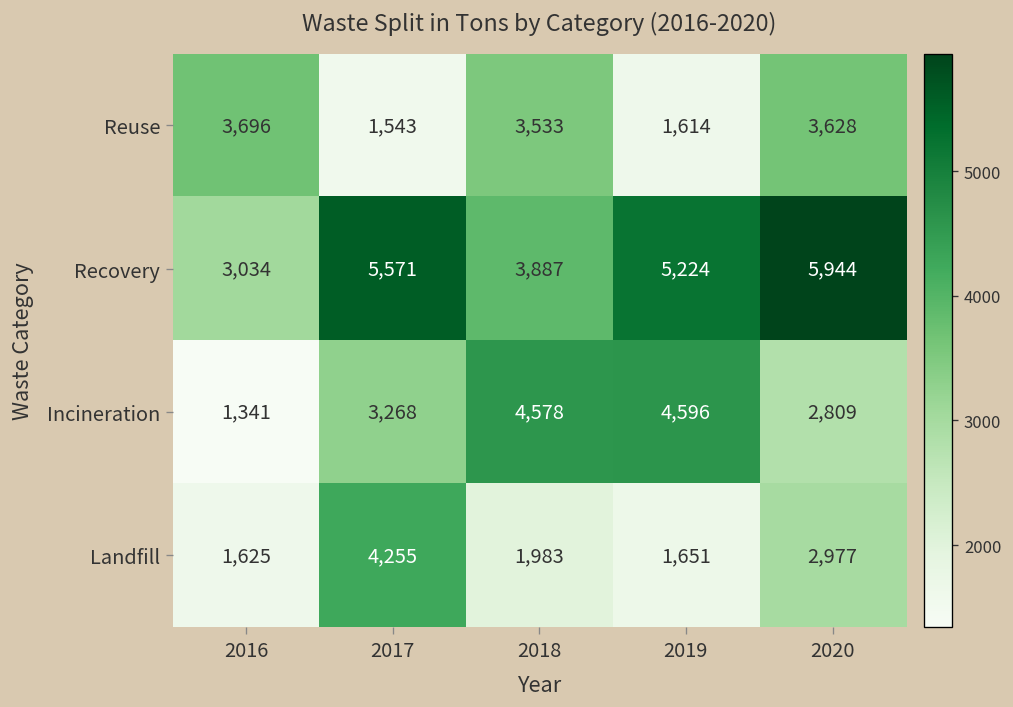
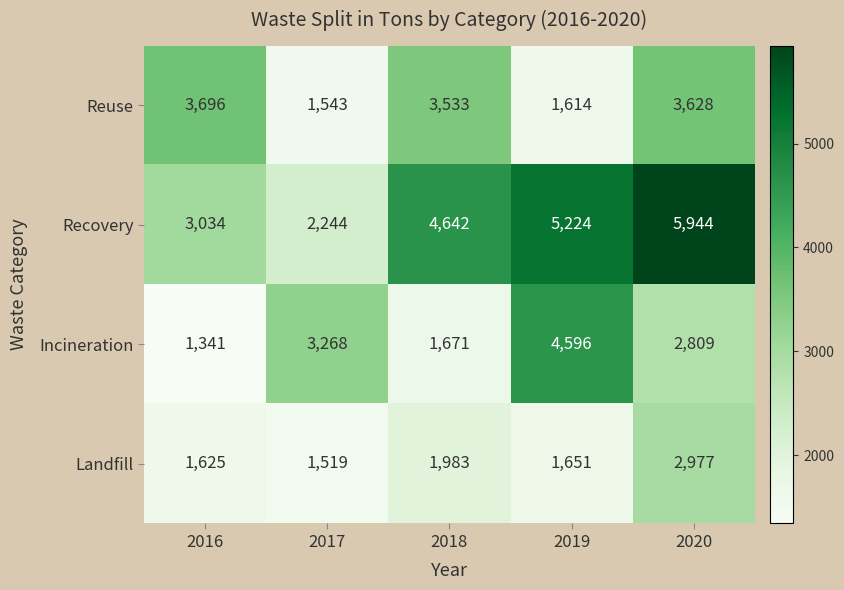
Recovery, 2017: 5,571 -> 2,244
Recovery, 2018: 3,887 -> 4,642
Incineration, 2018: 4,578 -> 1,671
Landfill, 2017: 4,255 -> 1,519
